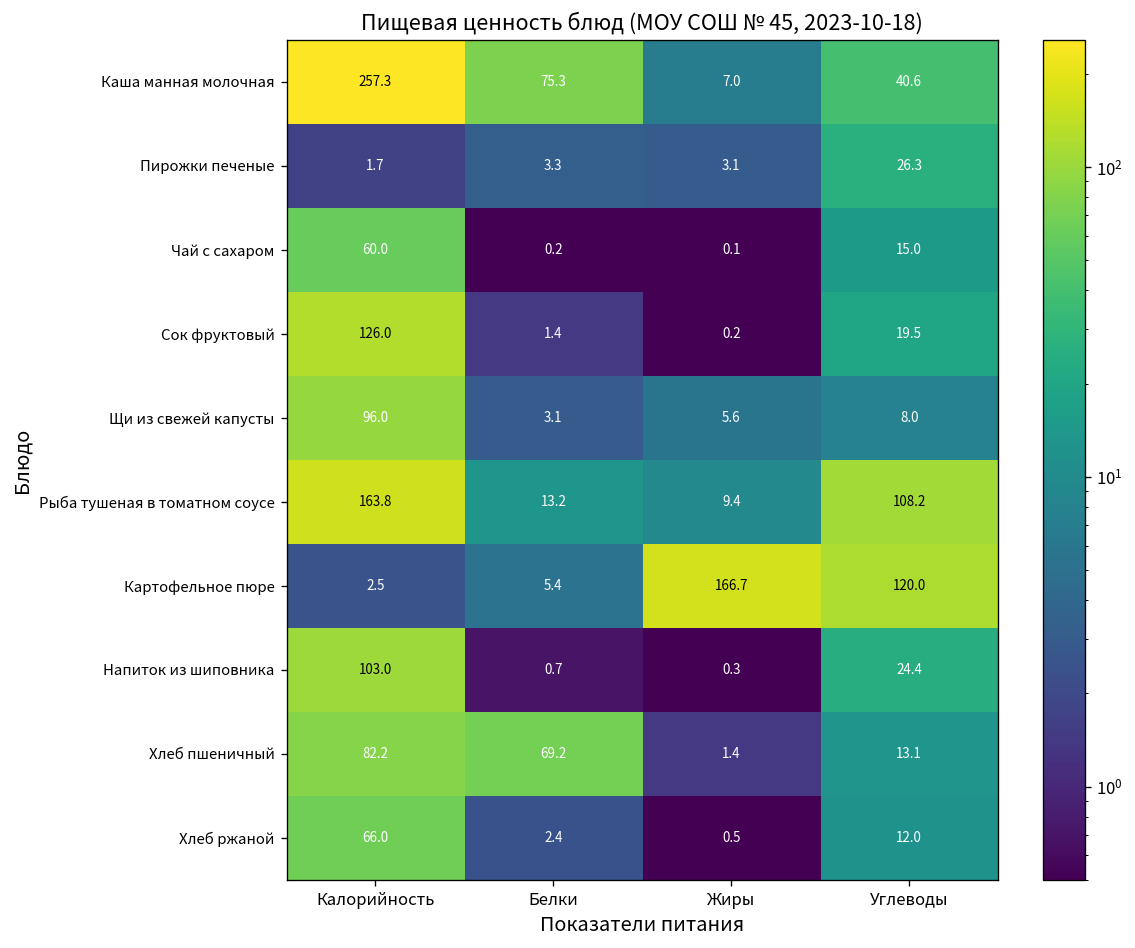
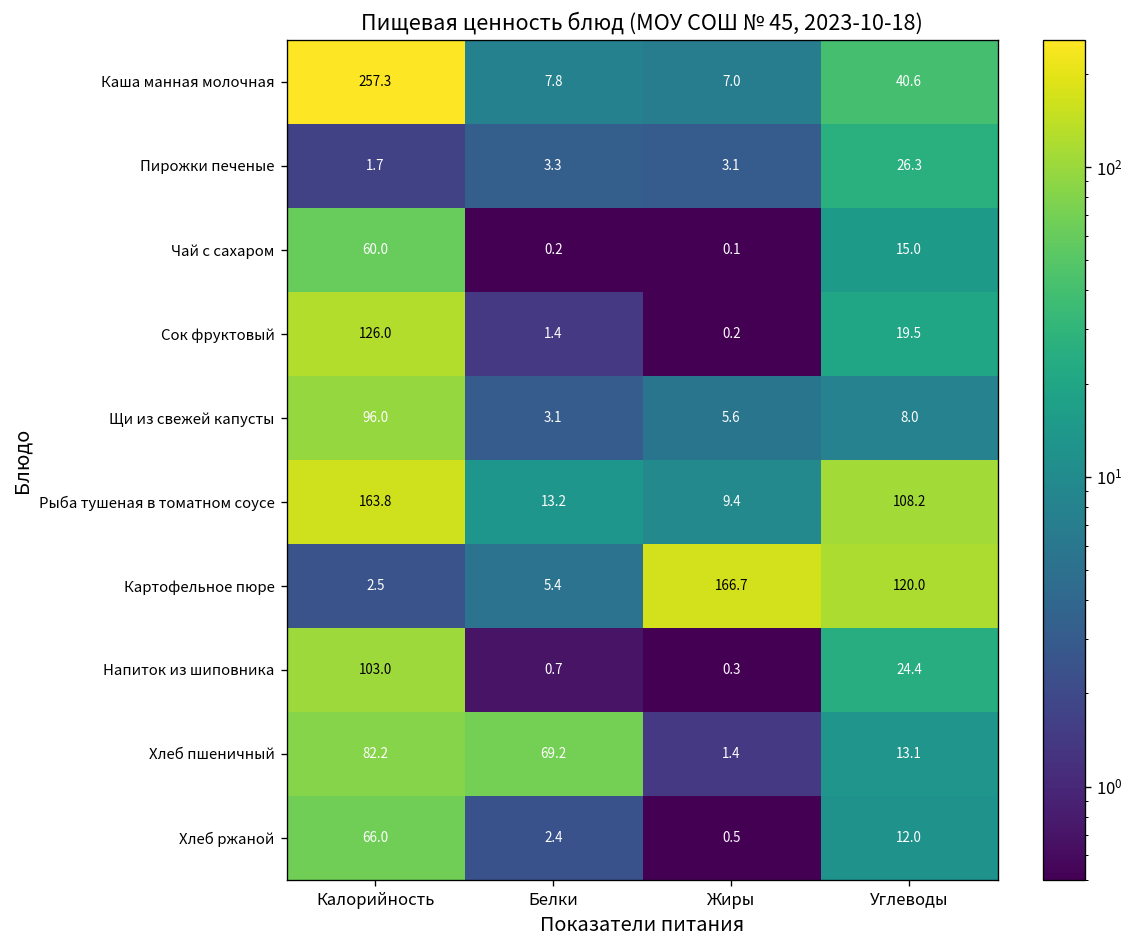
Каша манная молочная, Белки: 75.3 -> 7.8
